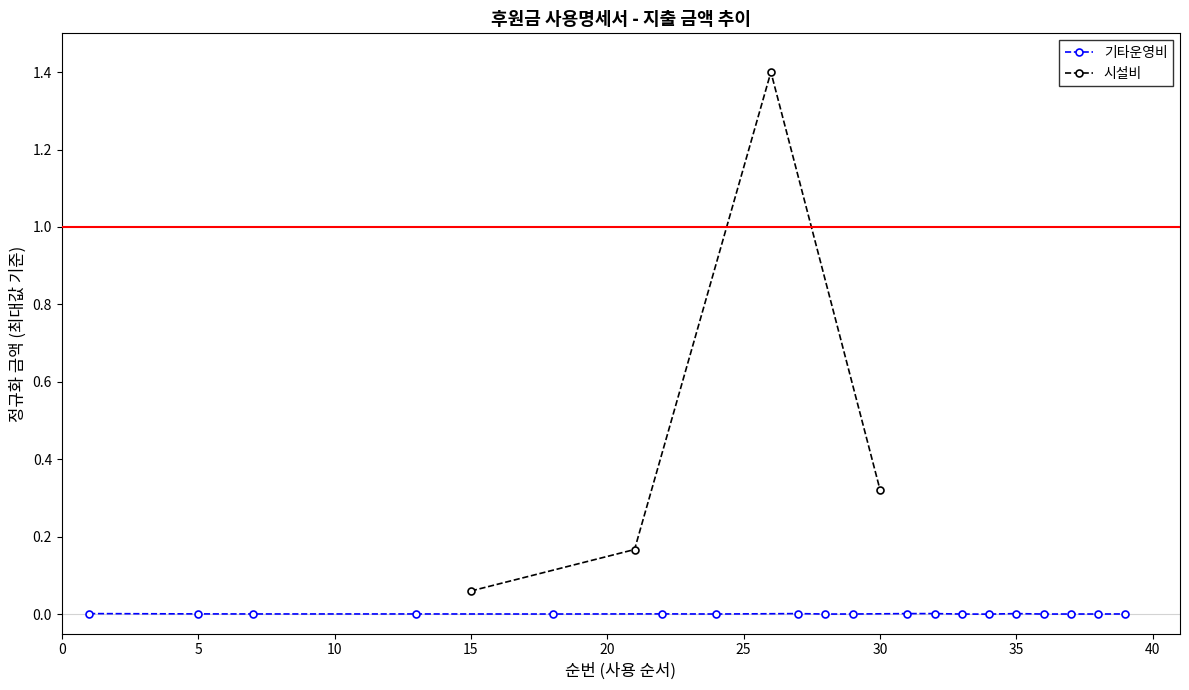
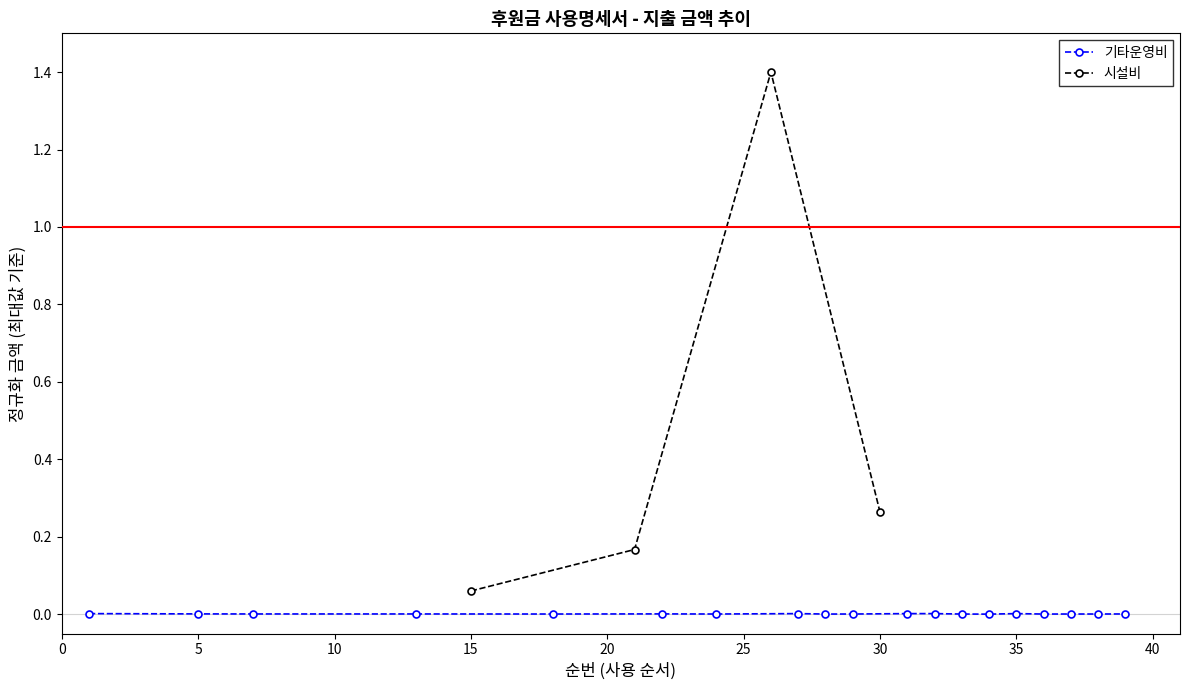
시설비, 30: 0.32 -> 0.26
